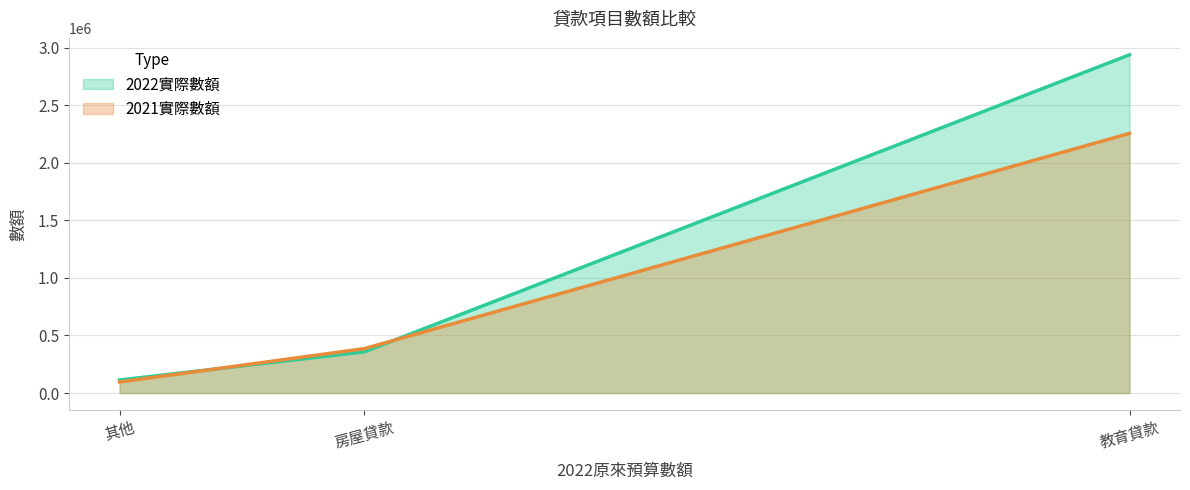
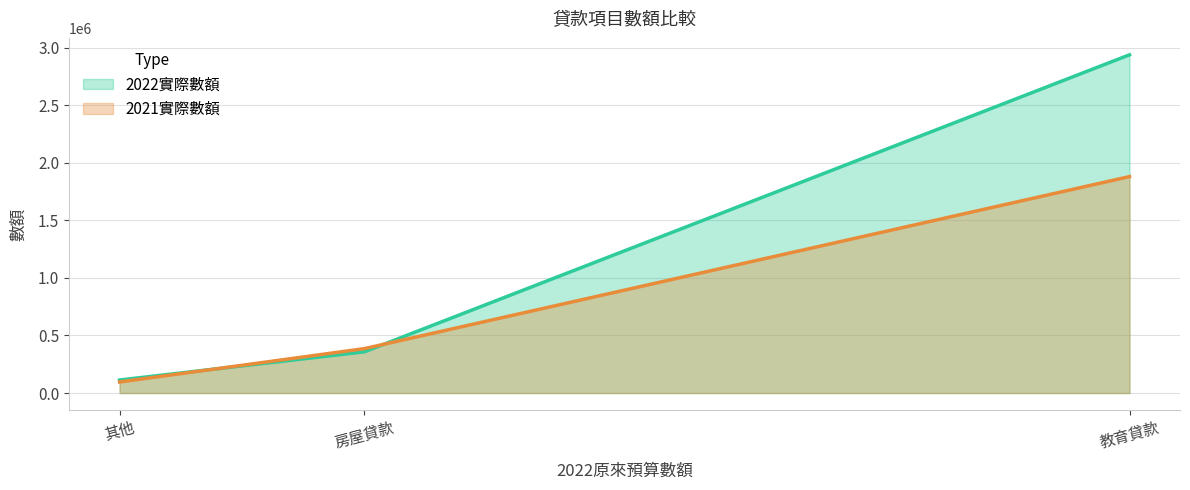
2021實際數額, 教育貸款: 2250000 -> 1880000
